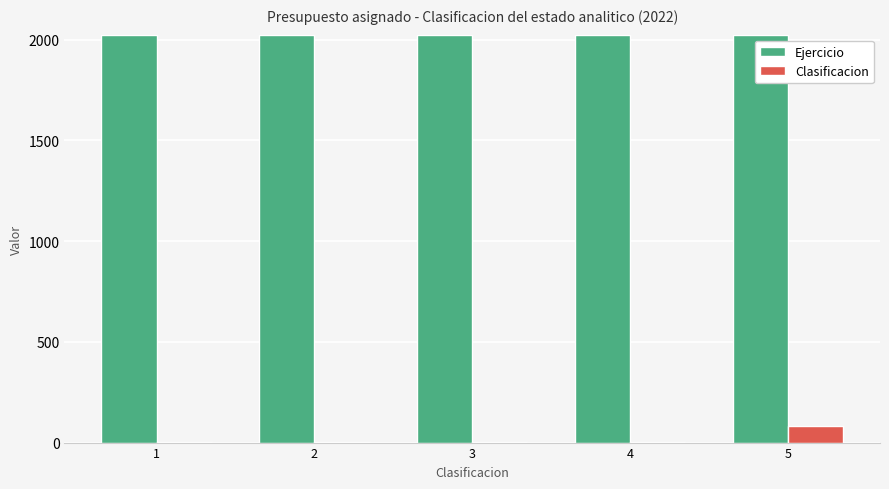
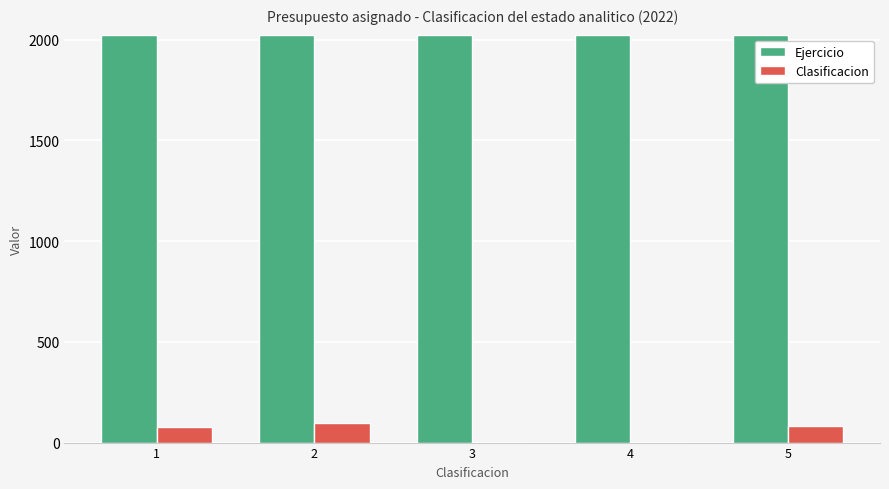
Clasificacion, 1: 0 -> 80
Clasificacion, 2: 0 -> 100
